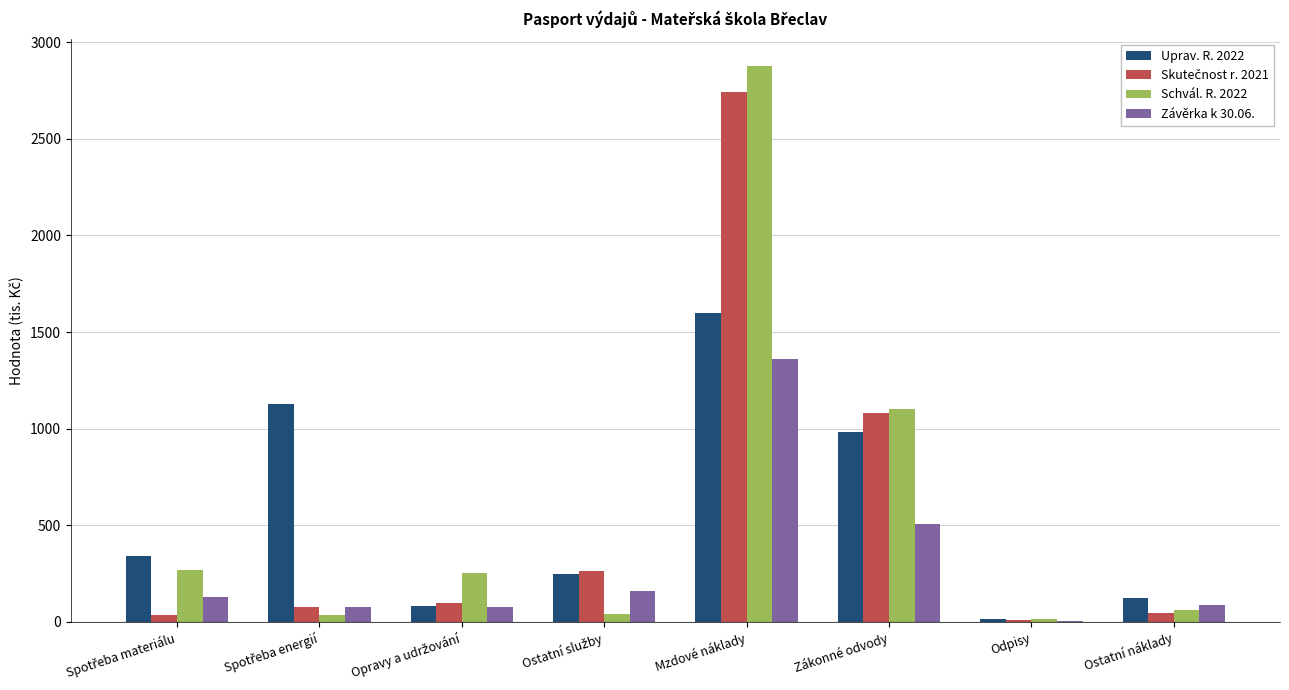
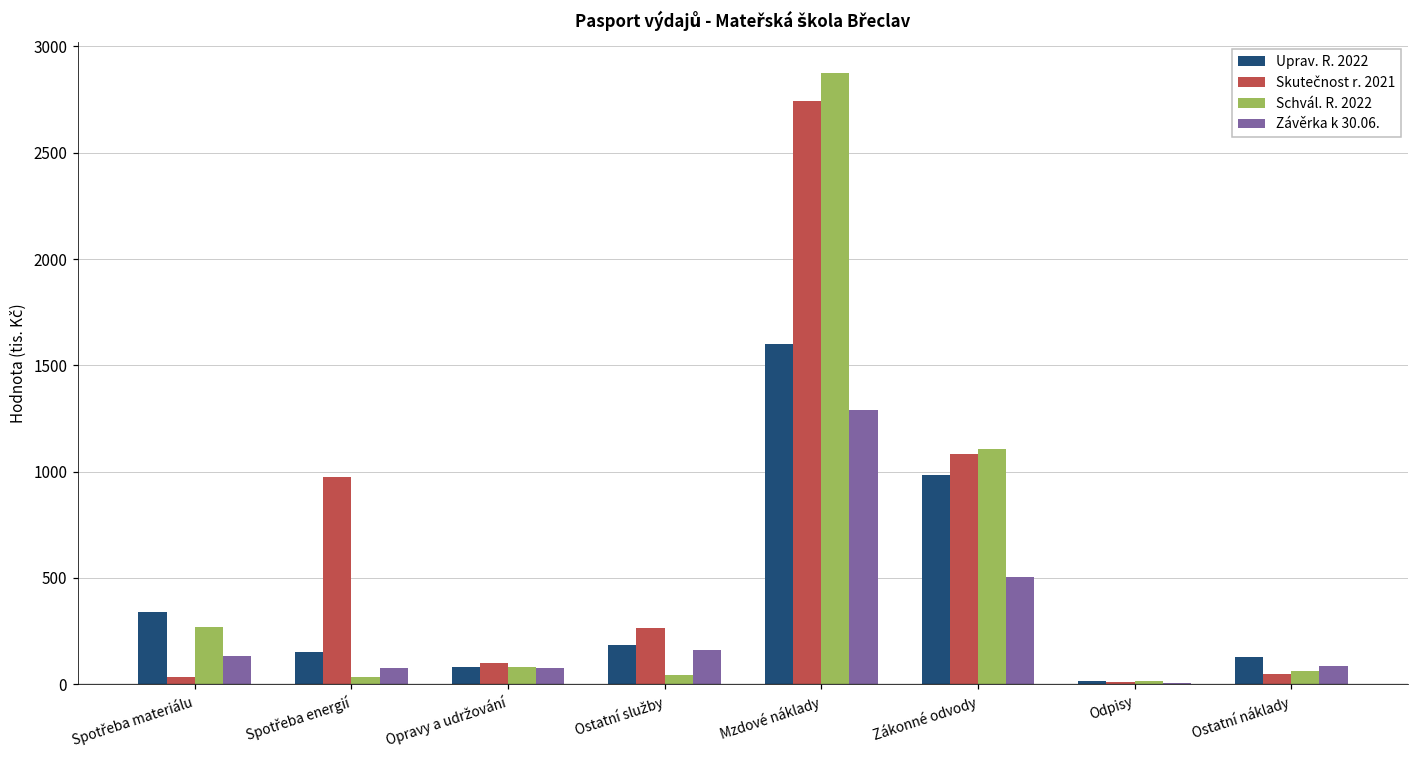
Uprav. R. 2022, Spotřeba energií: 1130 -> 150
Skutečnost r. 2021, Spotřeba energií: 80 -> 980
Schvál. R. 2022, Opravy a udržování: 250 -> 80
Uprav. R. 2022, Ostatní služby: 250 -> 180
Závěrka k 30.06., Mzdové náklady: 1360 -> 1290
